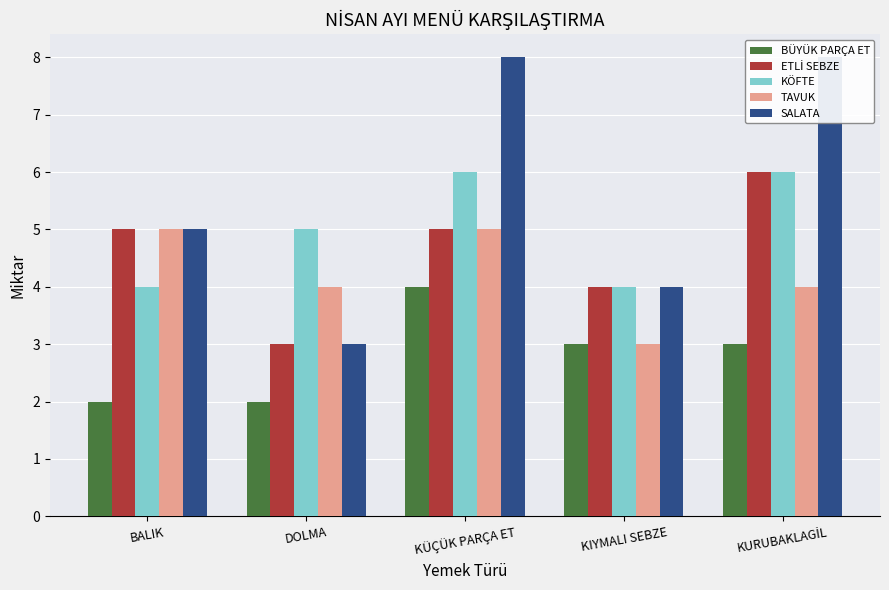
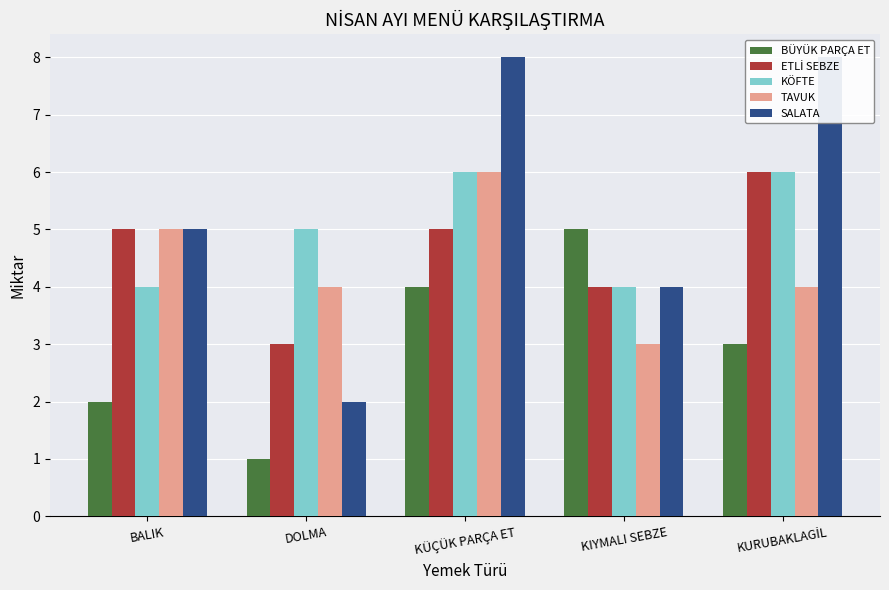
BÜYÜK PARÇA ET, DOLMA: 2 -> 1
SALATA, DOLMA: 3 -> 2
TAVUK, KÜÇÜK PARÇA ET: 5 -> 6
BÜYÜK PARÇA ET, KIYMALI SEBZE: 3 -> 5
